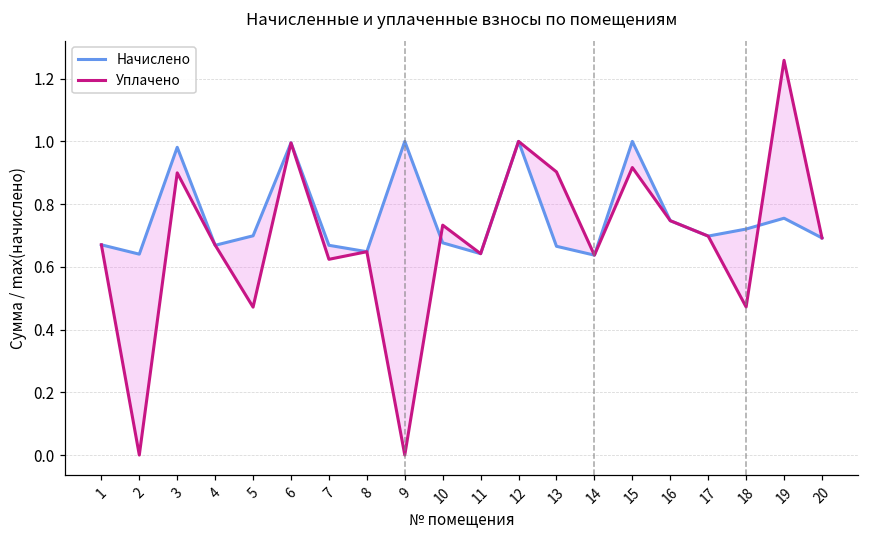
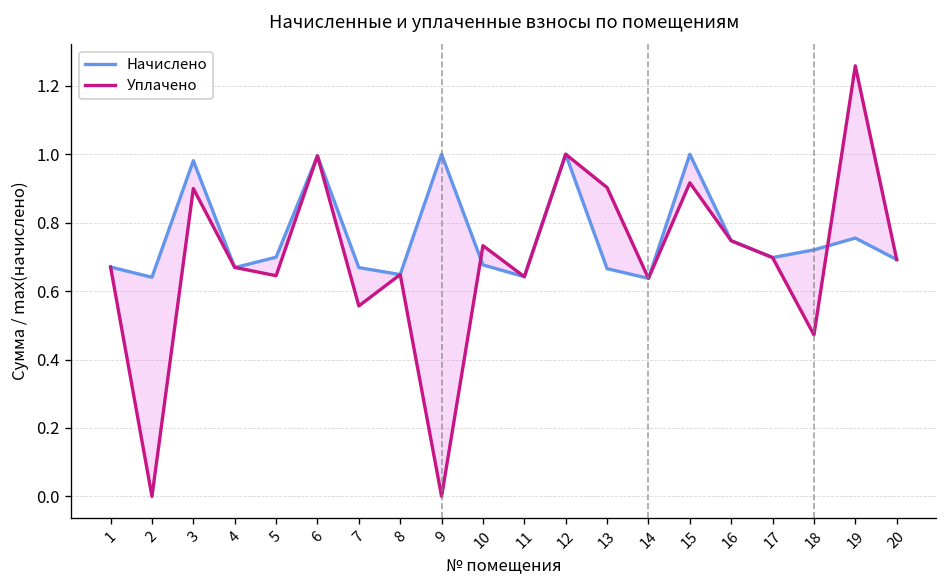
Уплачено, 5: 0.47 -> 0.65
Уплачено, 7: 0.62 -> 0.56
